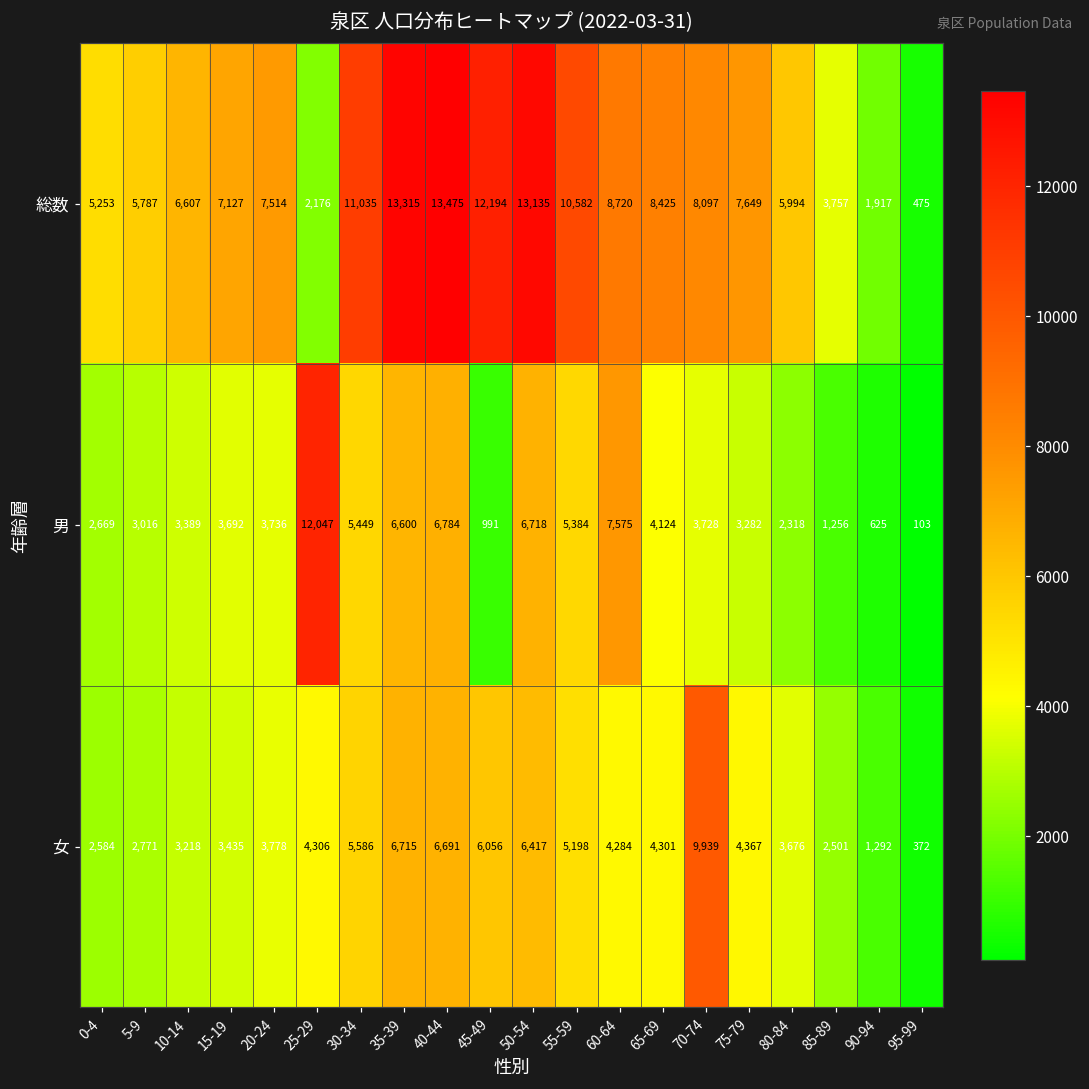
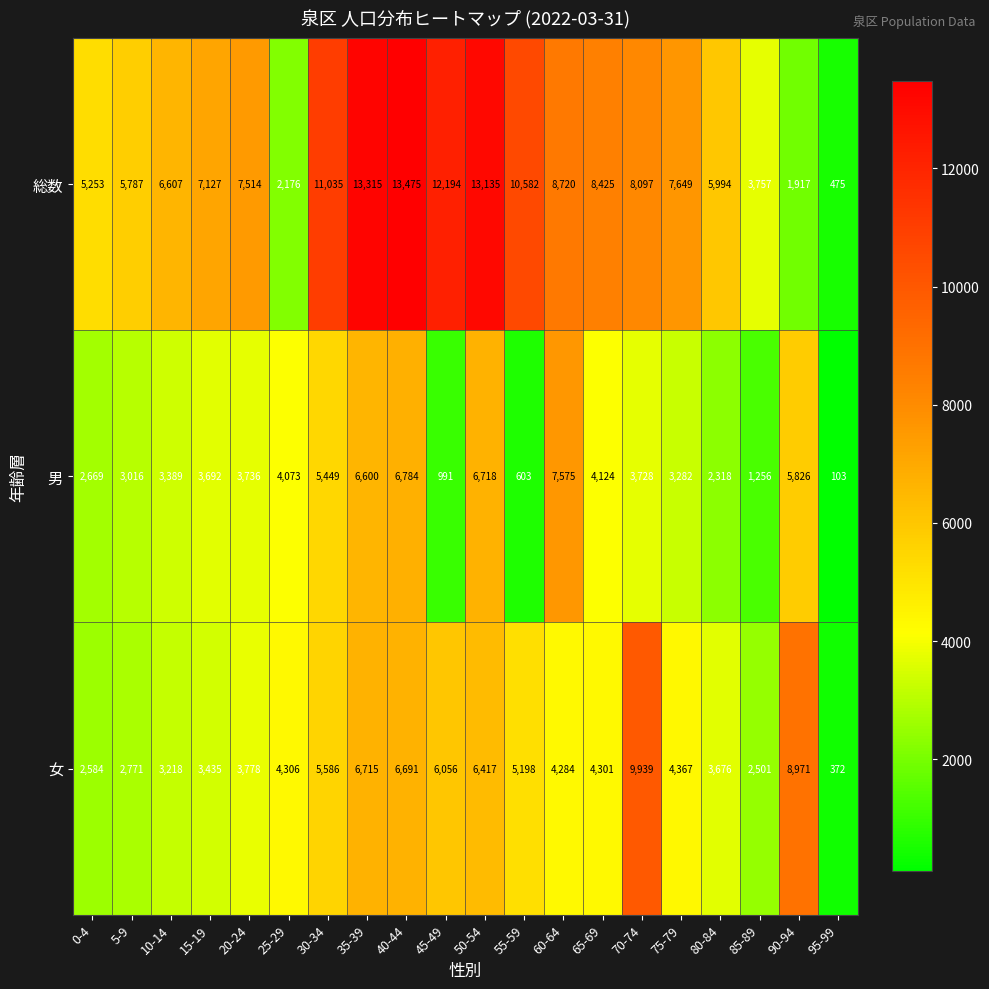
男, 25-29: 12,047 -> 4,073
男, 55-59: 5,384 -> 603
男, 90-94: 625 -> 5,826
女, 90-94: 1,292 -> 8,971
